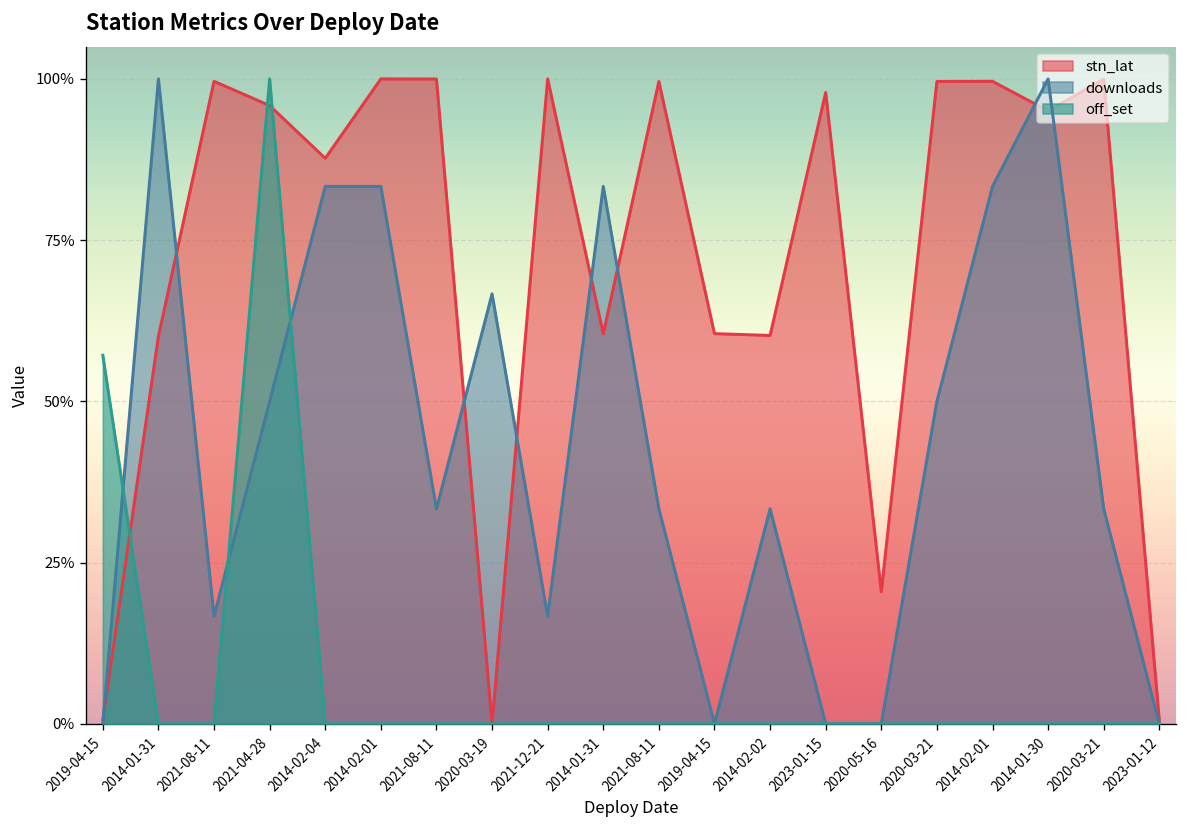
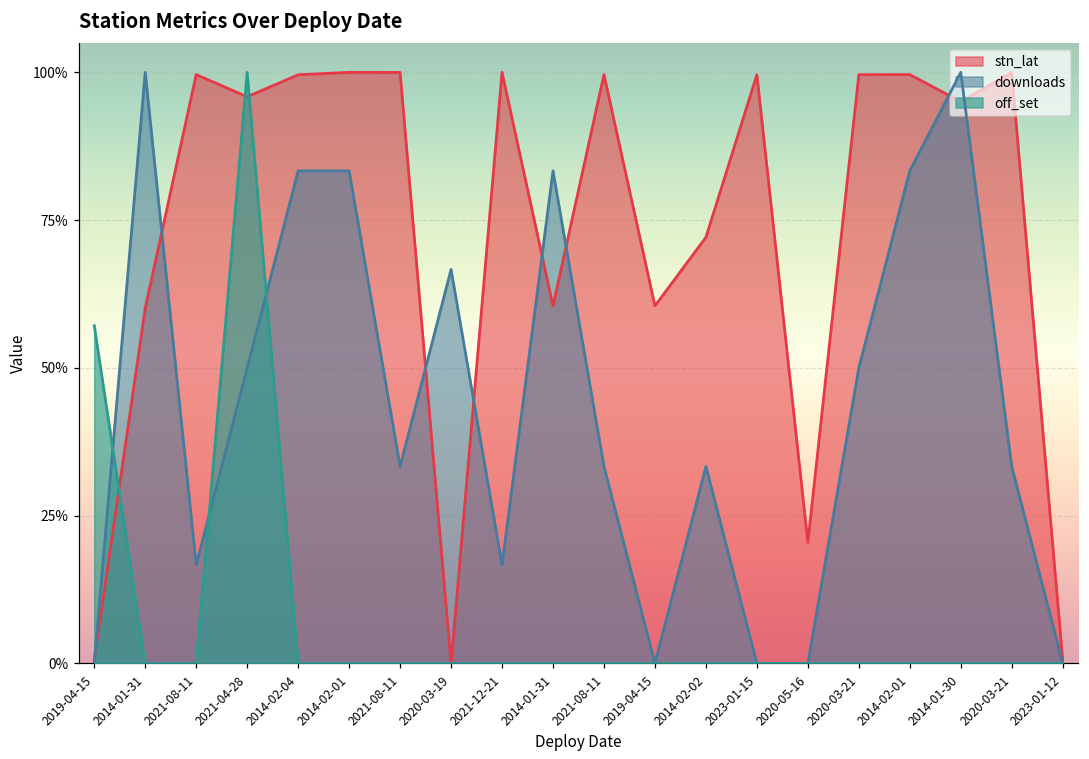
stn_lat, 2014-02-04: 88% -> 100%
stn_lat, 2014-02-02: 60% -> 72%
stn_lat, 2023-01-15: 98% -> 100%
